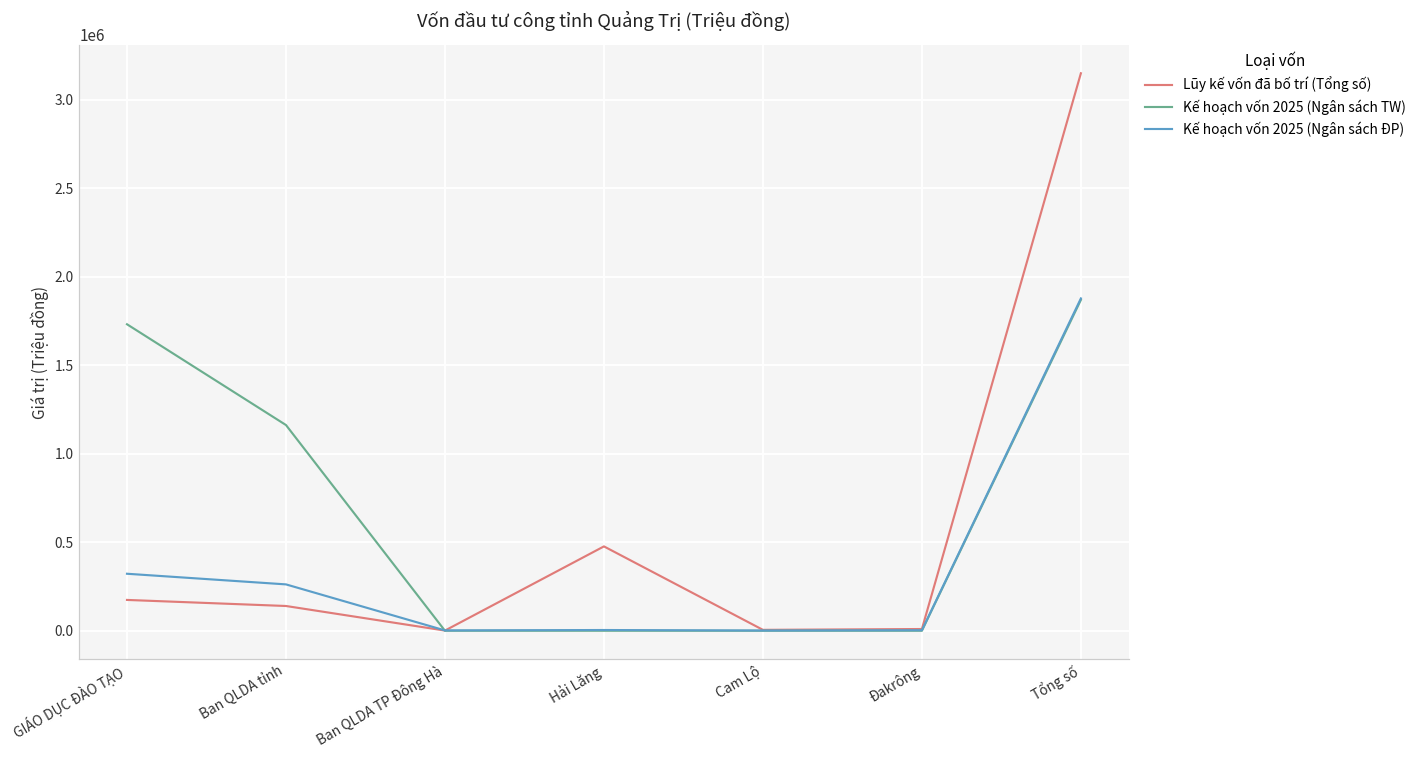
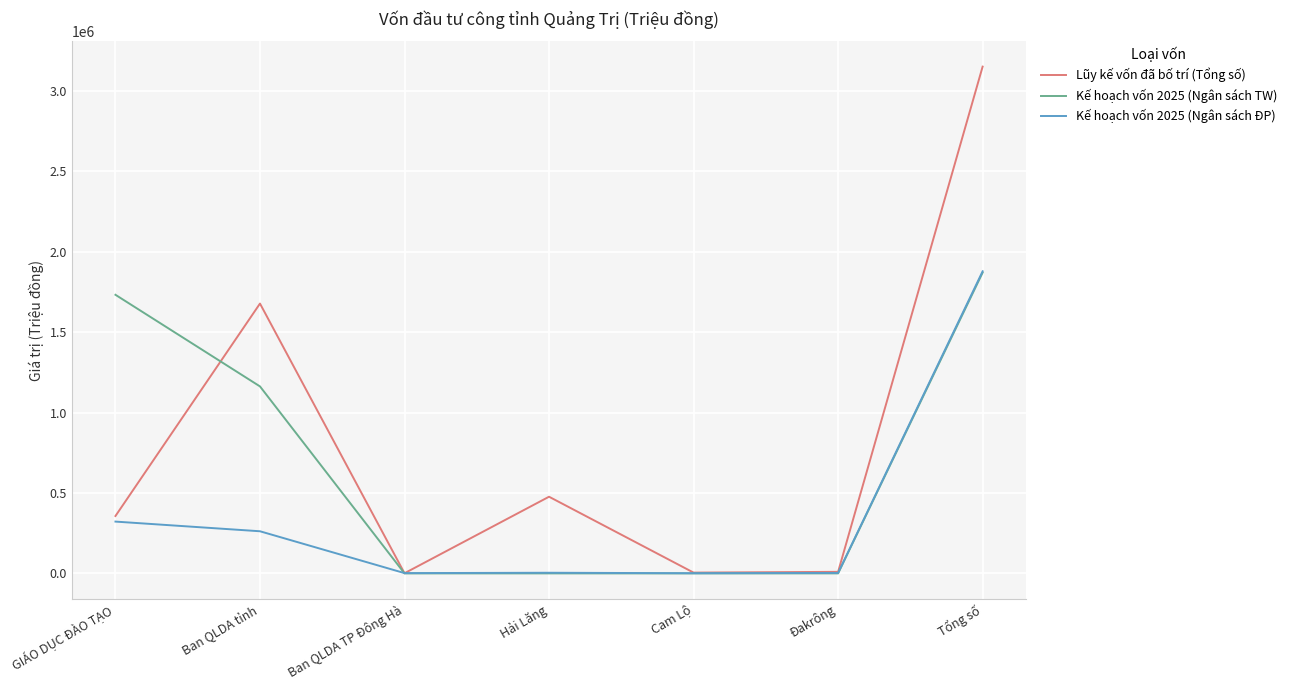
Lũy kế vốn đã bố trí (Tổng số), GIÁO DỤC ĐÀO TẠO: 170000 -> 360000
Lũy kế vốn đã bố trí (Tổng số), Ban QLDA tỉnh: 140000 -> 1680000
